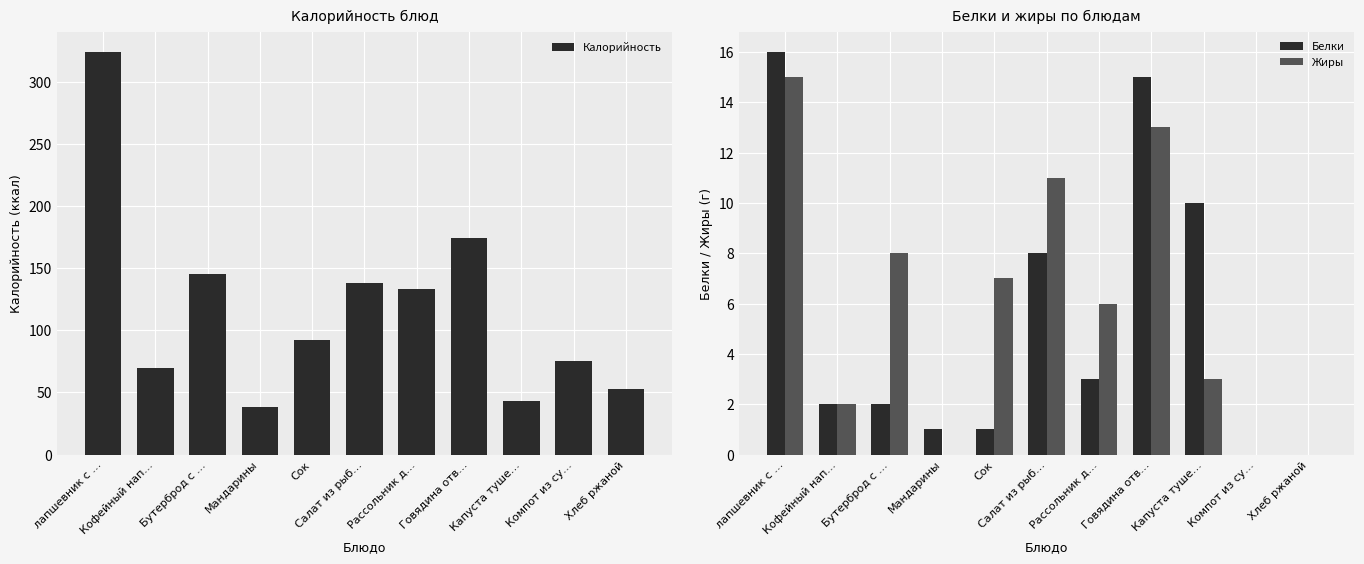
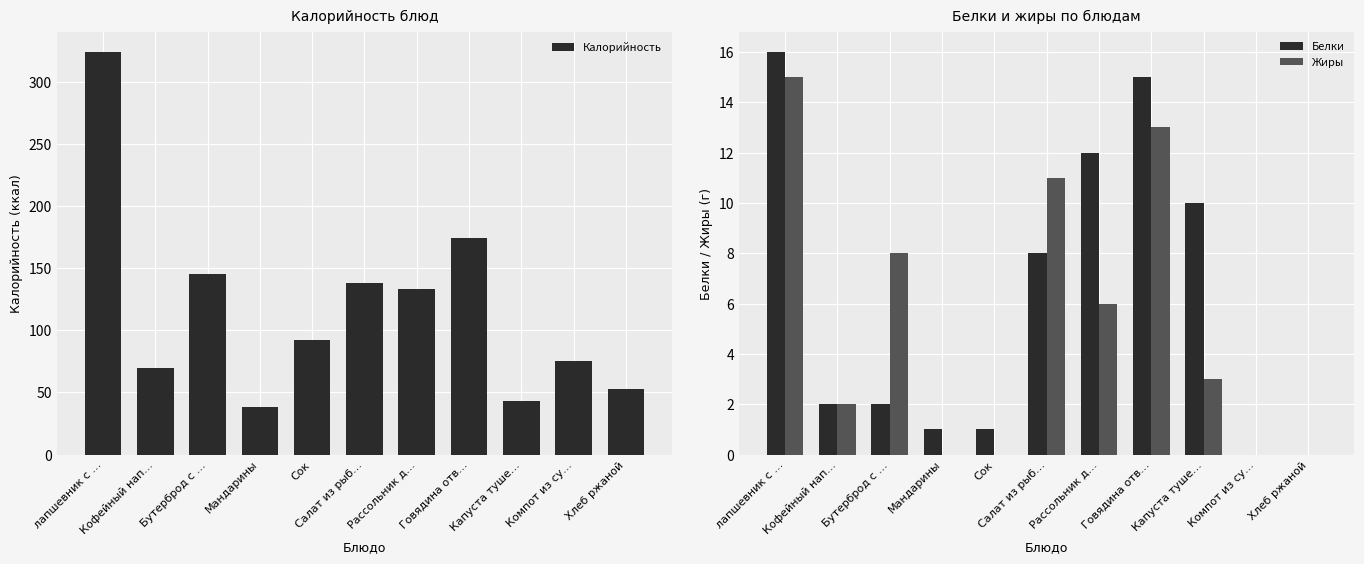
Белки и жиры по блюдам, Жиры, Сок: 7 -> 0
Белки и жиры по блюдам, Белки, Рассольник д…: 3 -> 12
